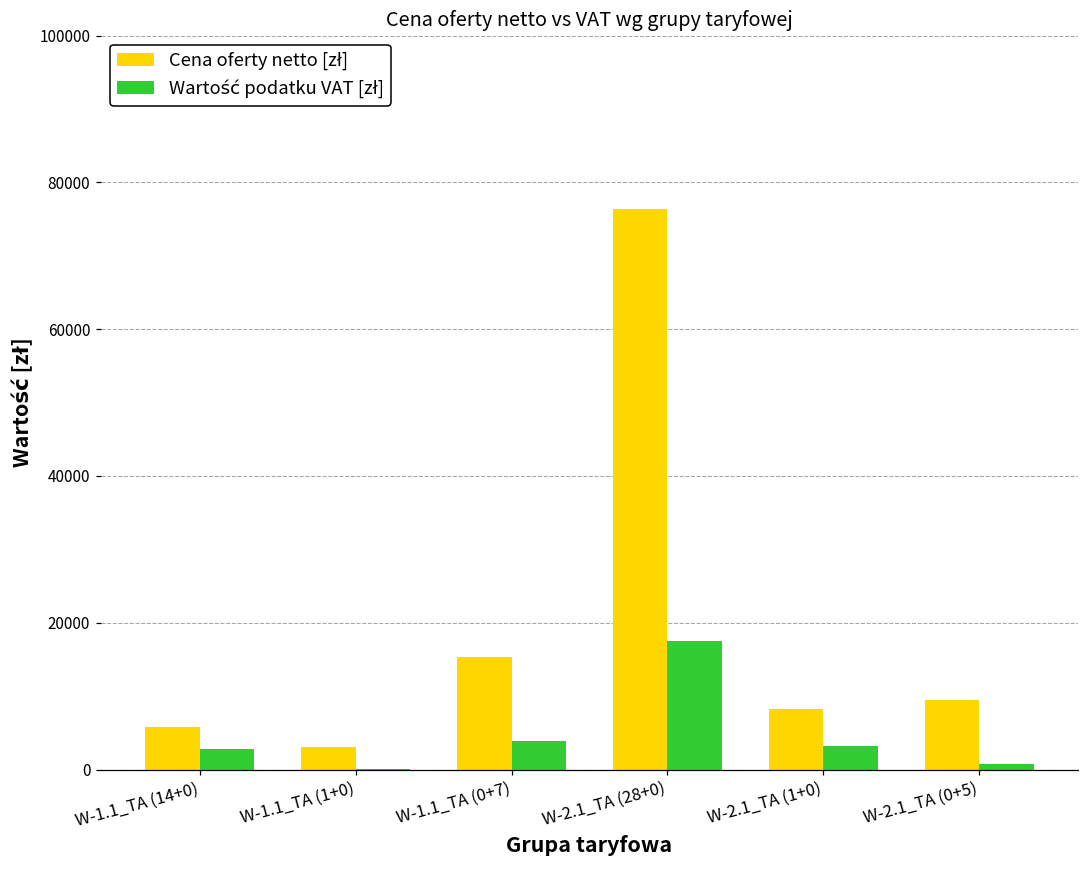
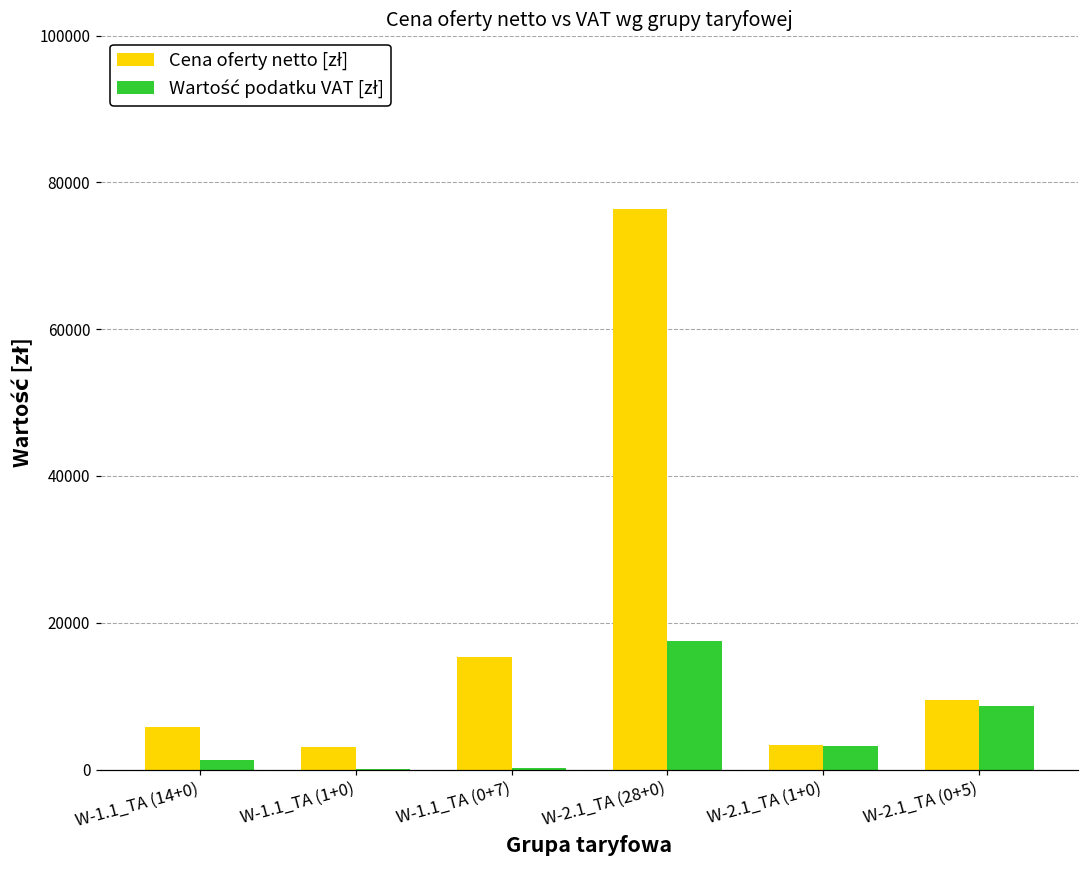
Wartość podatku VAT [zł], W-1.1_TA (14+0): 3000 -> 1000
Wartość podatku VAT [zł], W-1.1_TA (0+7): 4000 -> 0
Cena oferty netto [zł], W-2.1_TA (1+0): 8000 -> 3000
Wartość podatku VAT [zł], W-2.1_TA (0+5): 1000 -> 9000
